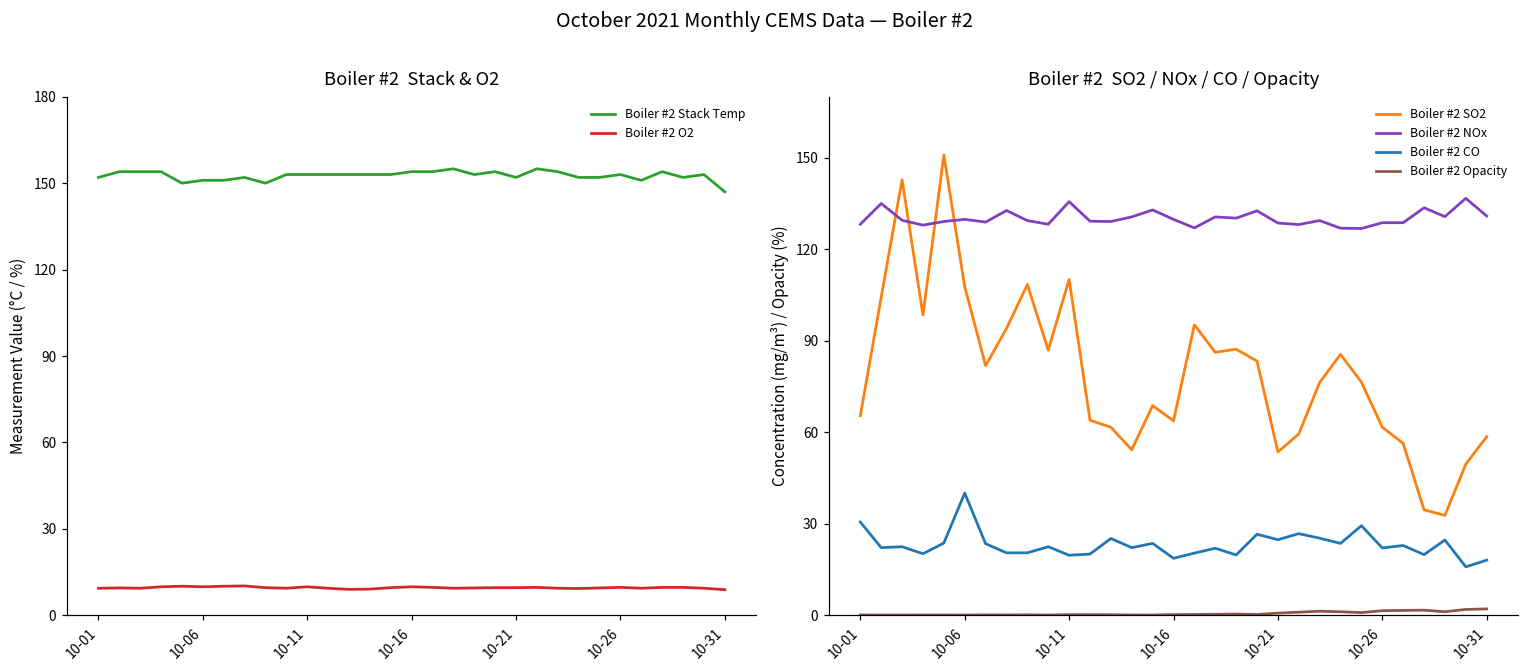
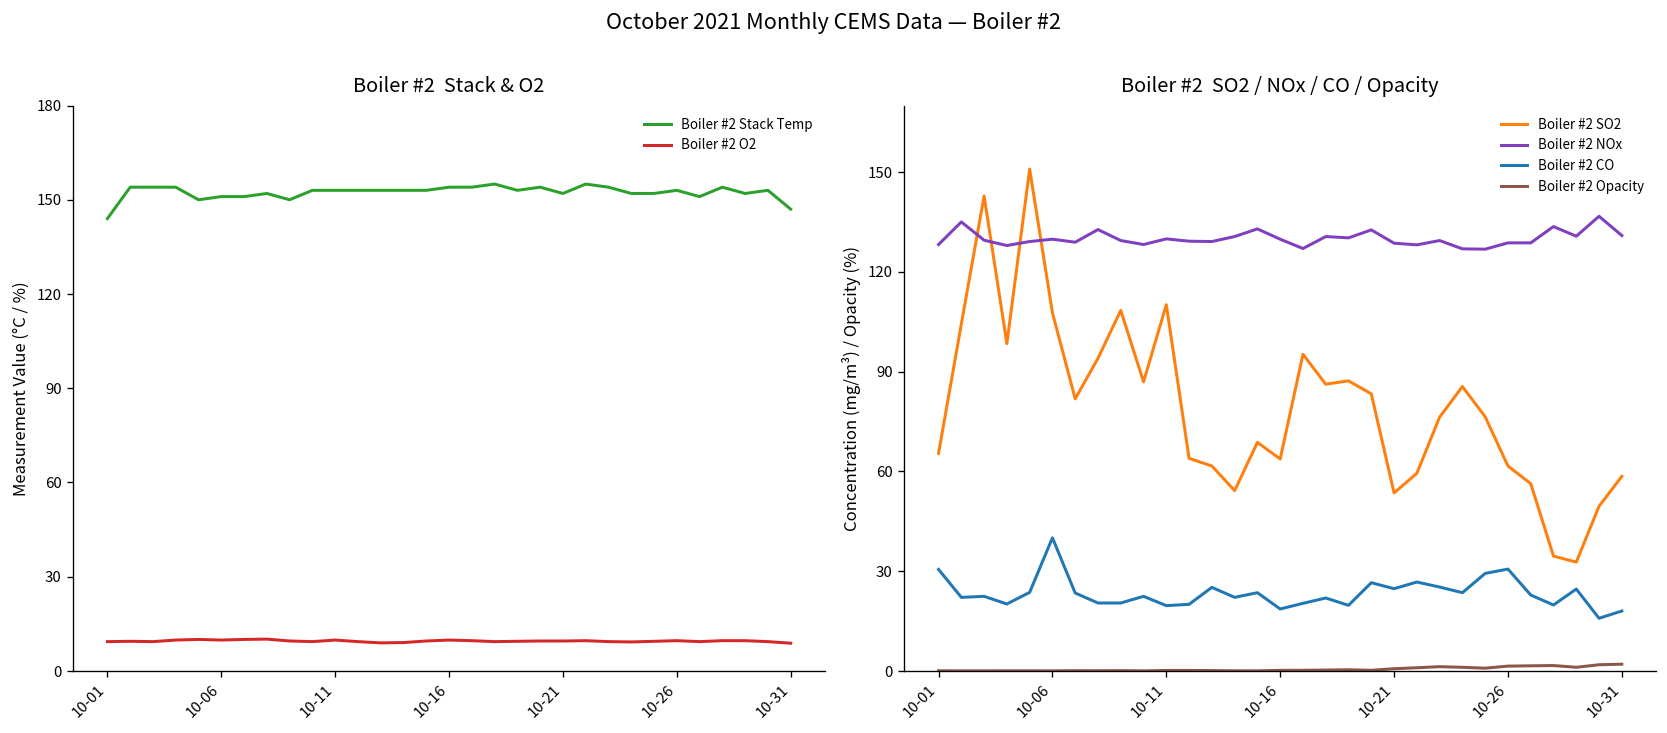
Boiler #2 Stack & O2, Boiler #2 Stack Temp, 10-01: 152 -> 144
Boiler #2 SO2 / NOx / CO / Opacity, Boiler #2 NOx, 10-11: 136 -> 130
Boiler #2 SO2 / NOx / CO / Opacity, Boiler #2 CO, 10-26: 22 -> 31
